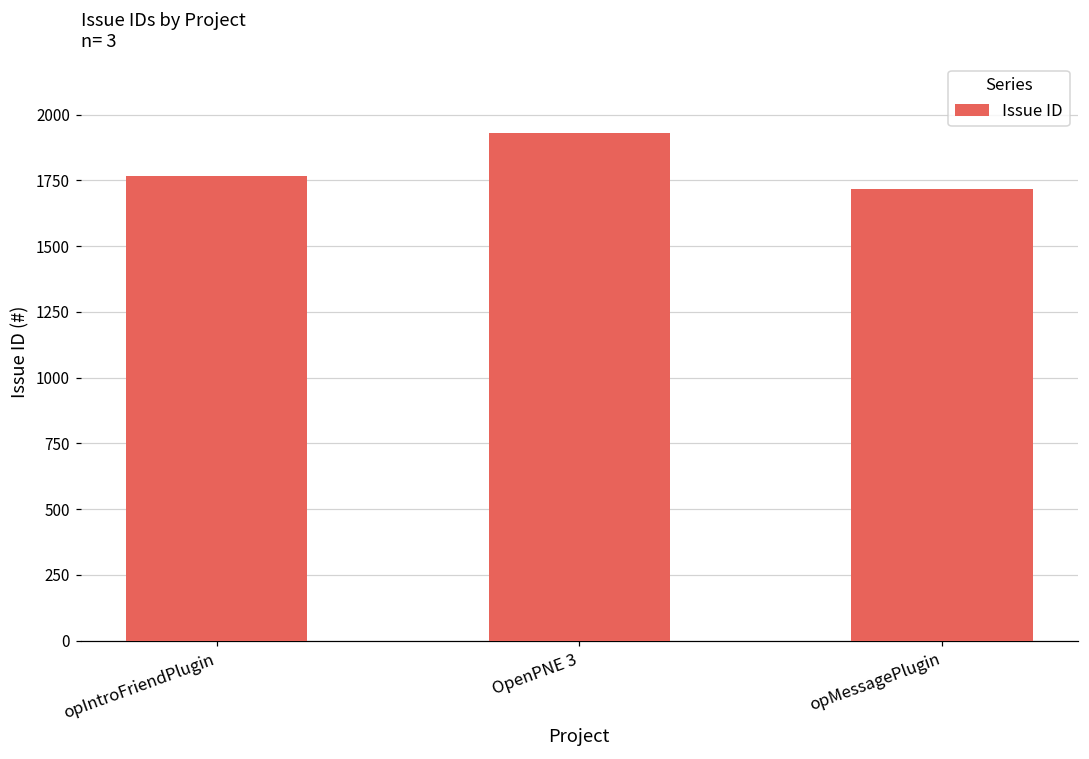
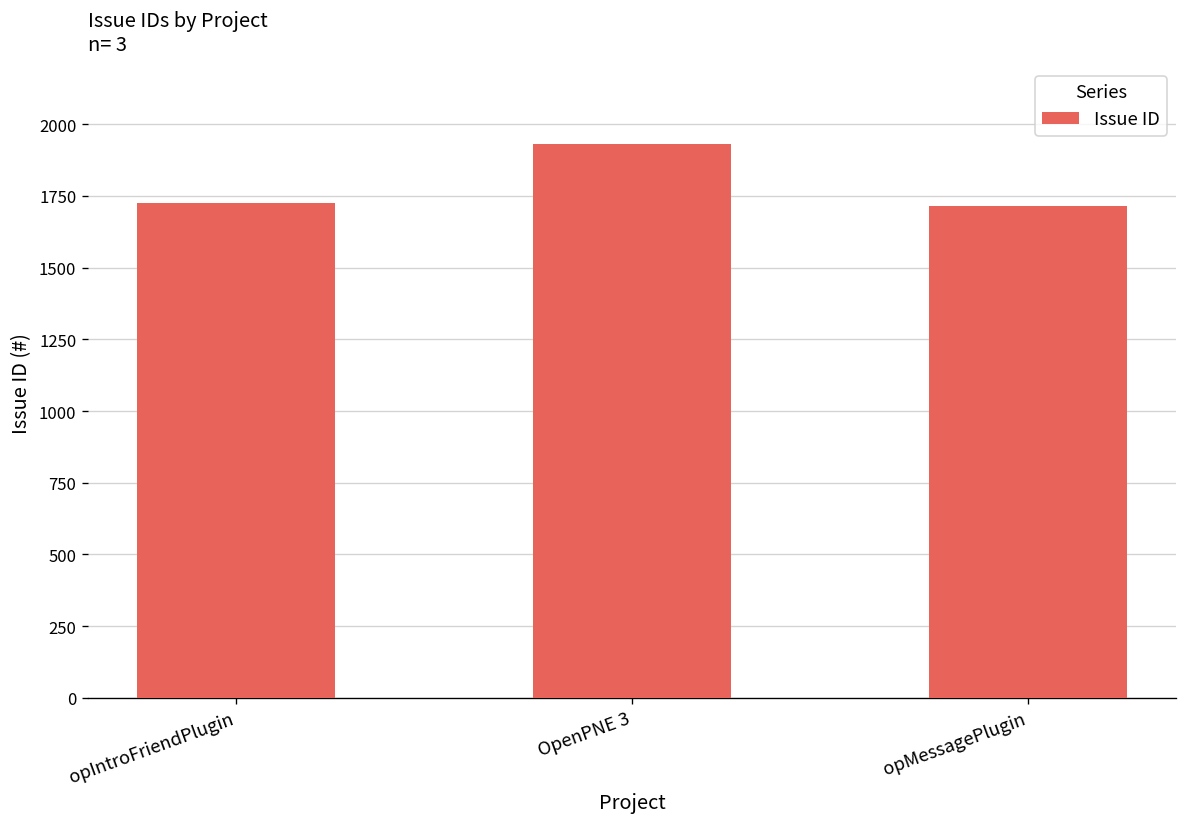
opIntroFriendPlugin: 1770 -> 1720
